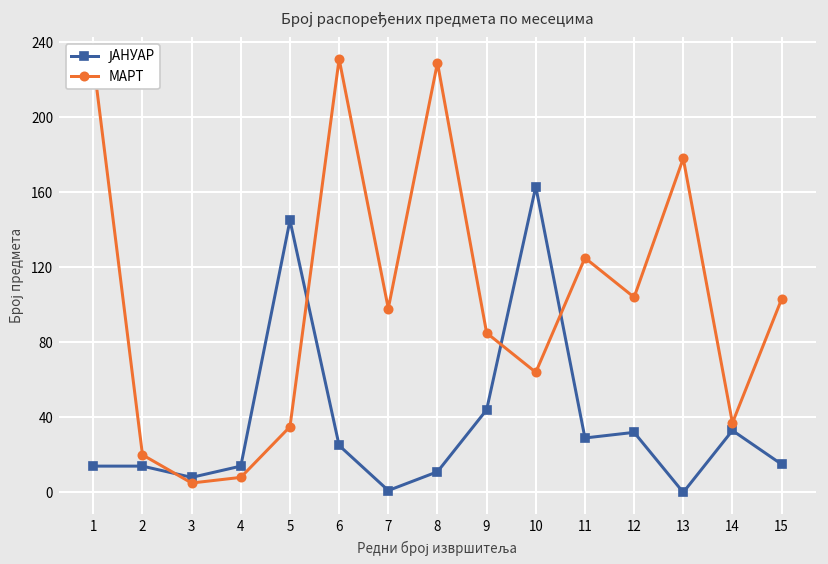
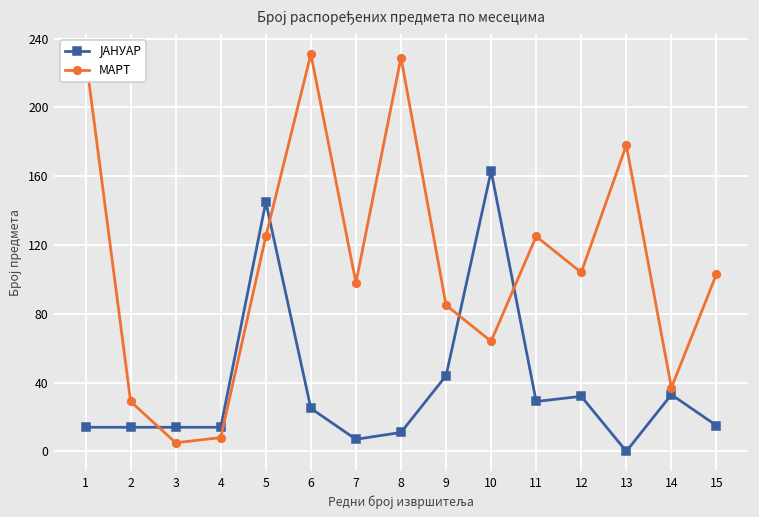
МАРТ, 2: 20 -> 29
ЈАНУАР, 3: 8 -> 14
МАРТ, 5: 35 -> 125
ЈАНУАР, 7: 1 -> 7
